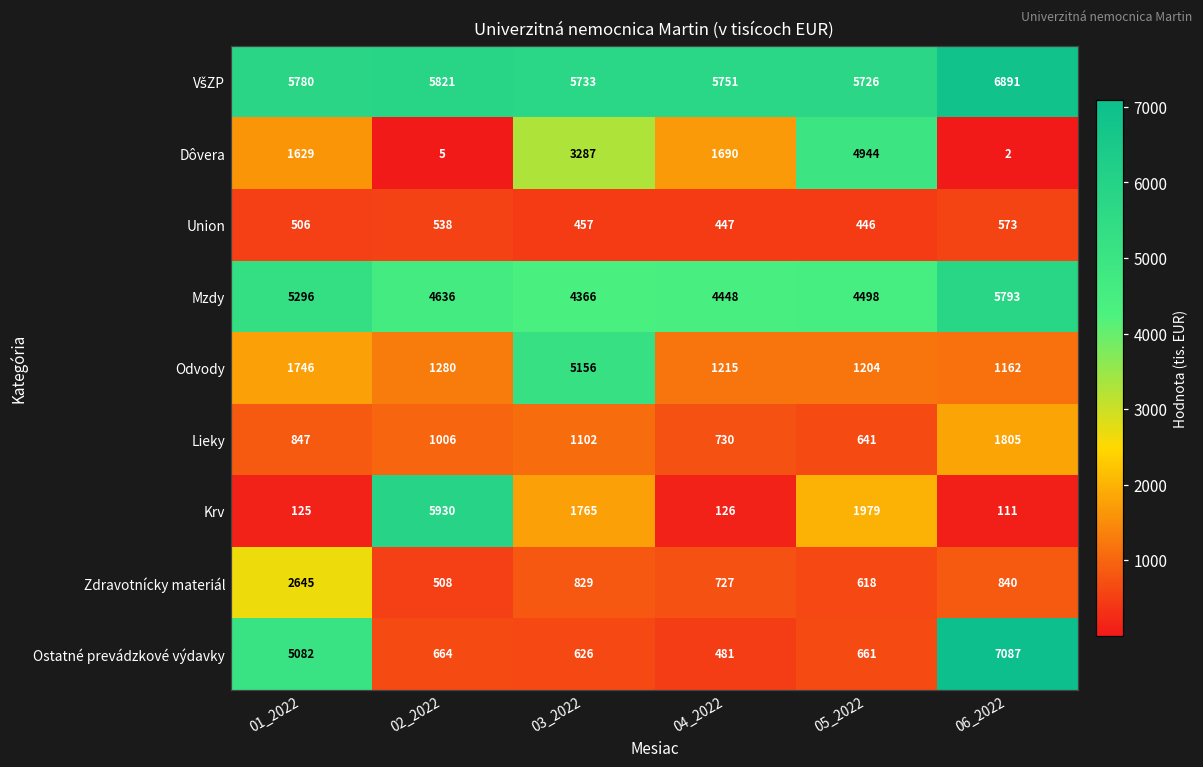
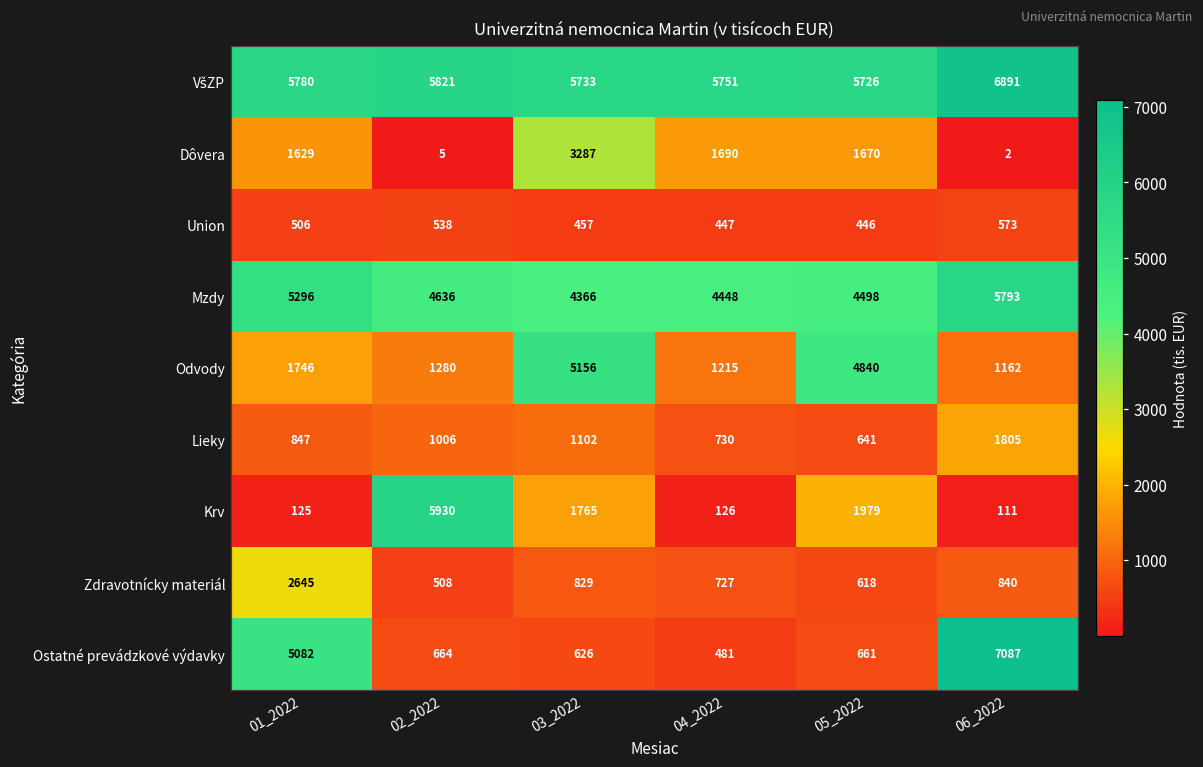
Dôvera, 05_2022: 4944 -> 1670
Odvody, 05_2022: 1204 -> 4840
